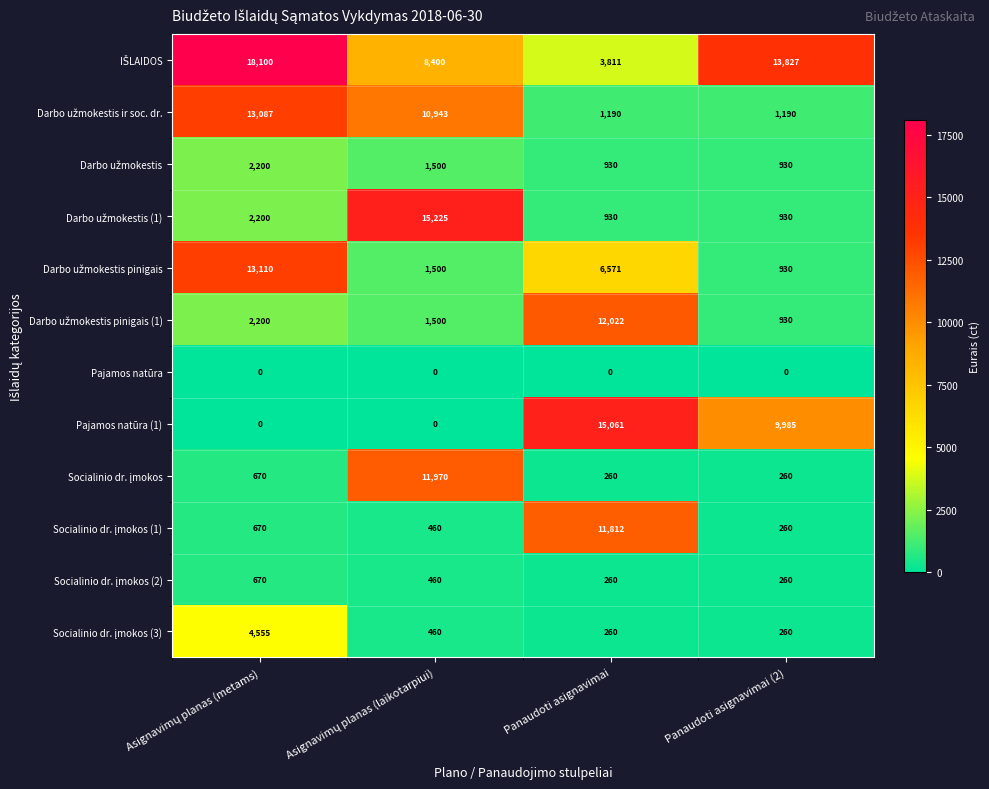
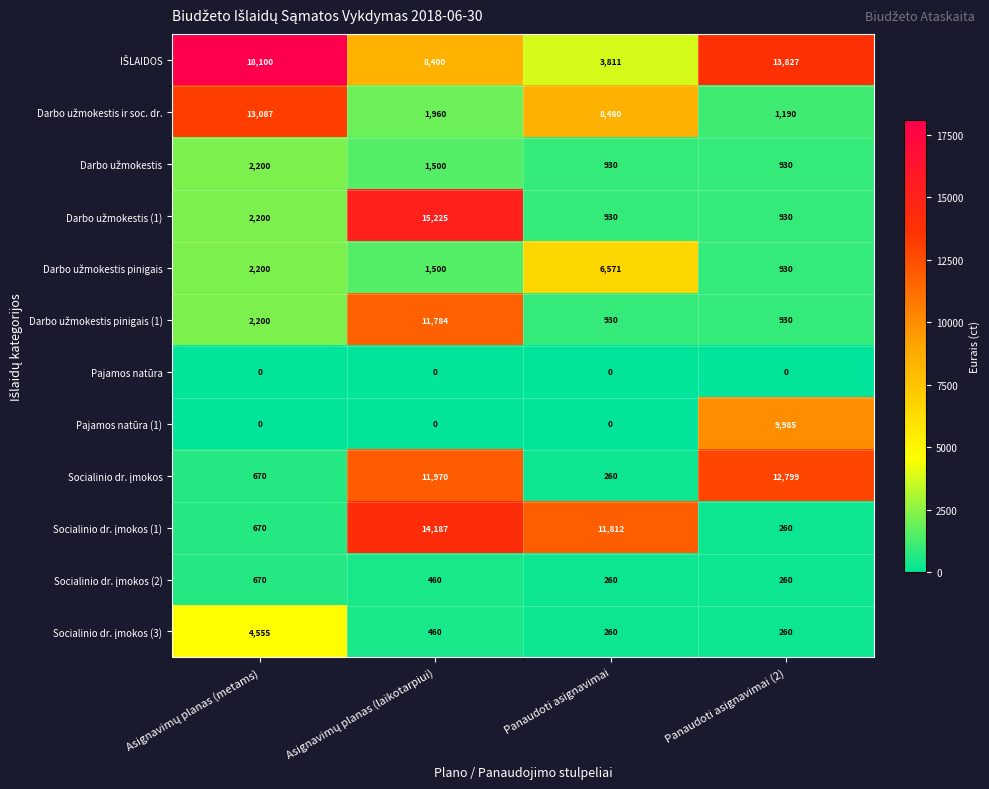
Darbo užmokestis ir soc. dr., Asignavimų planas (laikotarpiui): 10,943 -> 1,960
Darbo užmokestis ir soc. dr., Panaudoti asignavimai: 1,190 -> 8,480
Darbo užmokestis pinigais, Asignavimų planas (metams): 13,110 -> 2,200
Darbo užmokestis pinigais (1), Asignavimų planas (laikotarpiui): 1,500 -> 11,784
Darbo užmokestis pinigais (1), Panaudoti asignavimai: 12,022 -> 930
Pajamos natūra (1), Panaudoti asignavimai: 15,061 -> 0
Socialinio dr. įmokos, Panaudoti asignavimai (2): 260 -> 12,799
Socialinio dr. įmokos (1), Asignavimų planas (laikotarpiui): 460 -> 14,187
